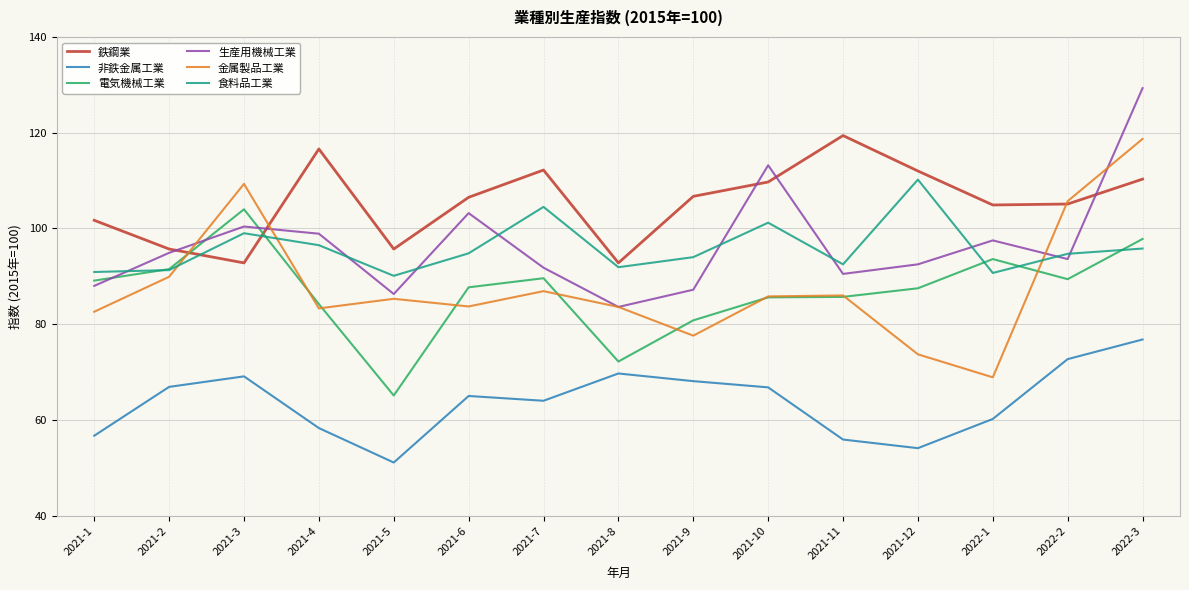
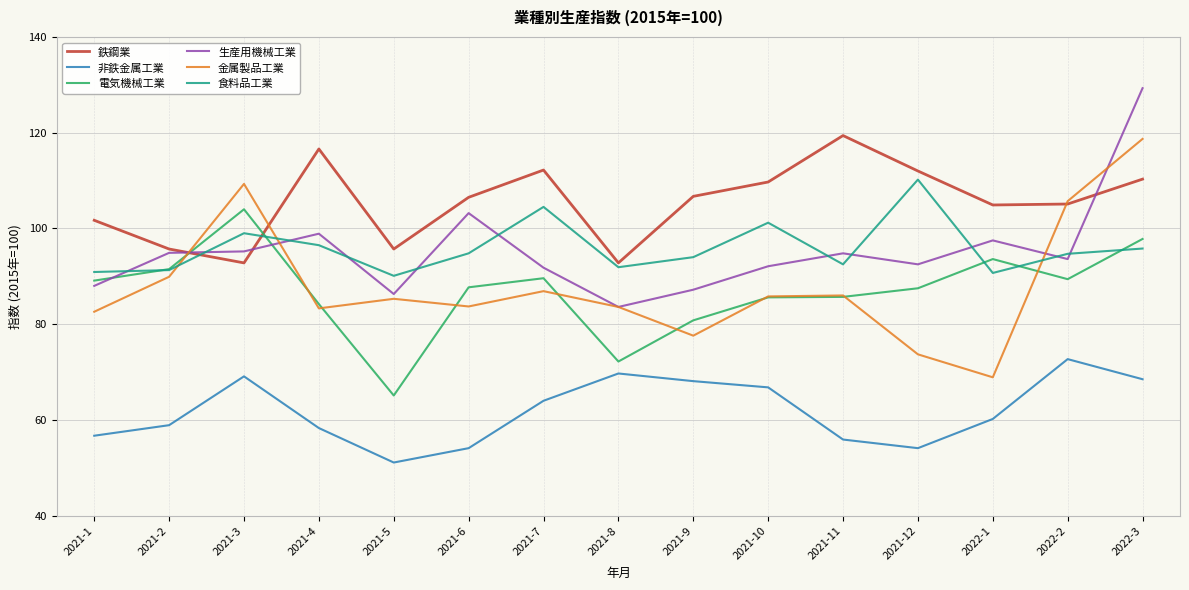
非鉄金属工業, 2021-2: 67 -> 59
生産用機械工業, 2021-3: 100 -> 95
非鉄金属工業, 2021-6: 65 -> 54
生産用機械工業, 2021-10: 113 -> 92
生産用機械工業, 2021-11: 91 -> 95
非鉄金属工業, 2022-3: 77 -> 69
